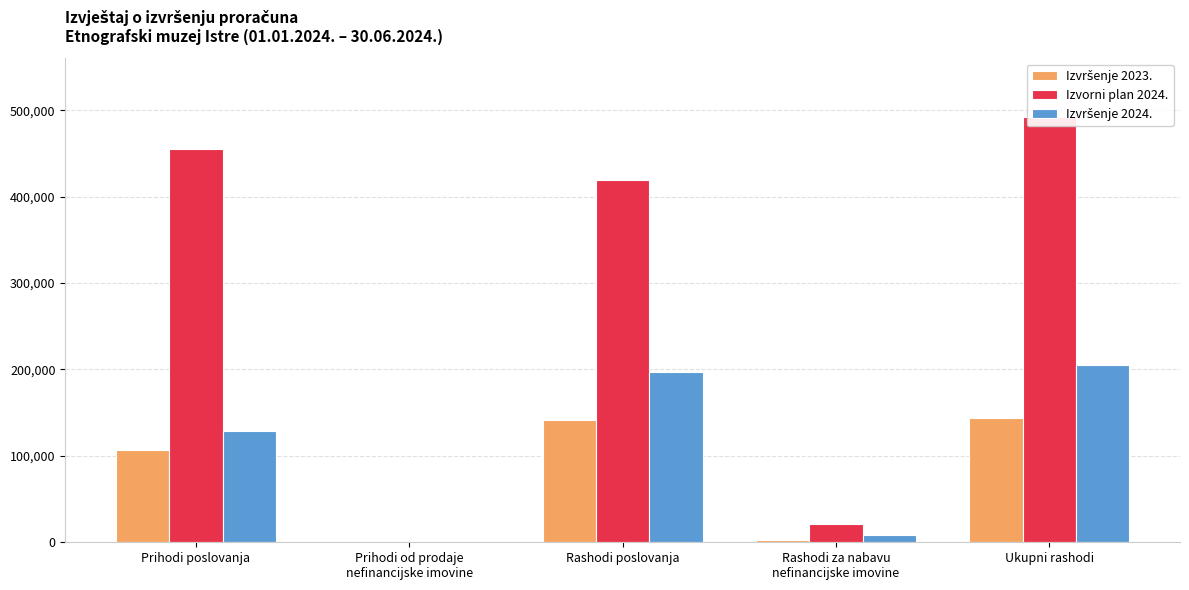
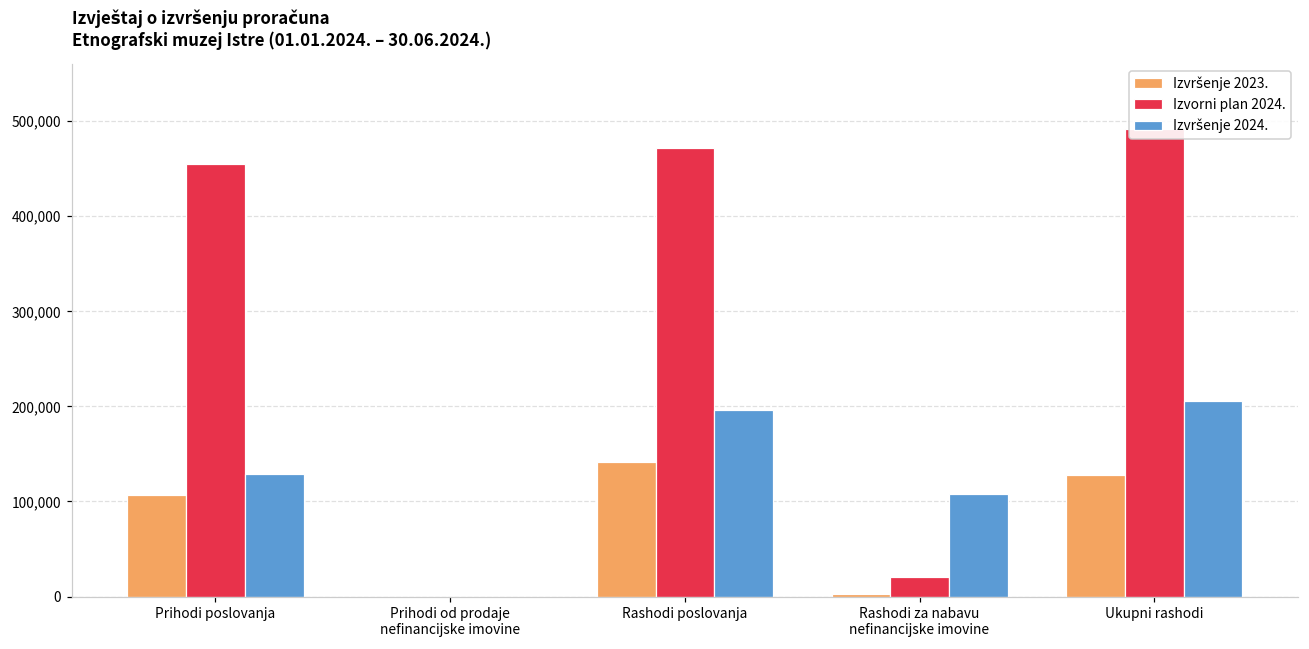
Izvorni plan 2024., Rashodi poslovanja: 420,000 -> 470,000
Izvršenje 2024., Rashodi za nabavu nefinancijske imovine: 10,000 -> 110,000
Izvršenje 2023., Ukupni rashodi: 140,000 -> 130,000
